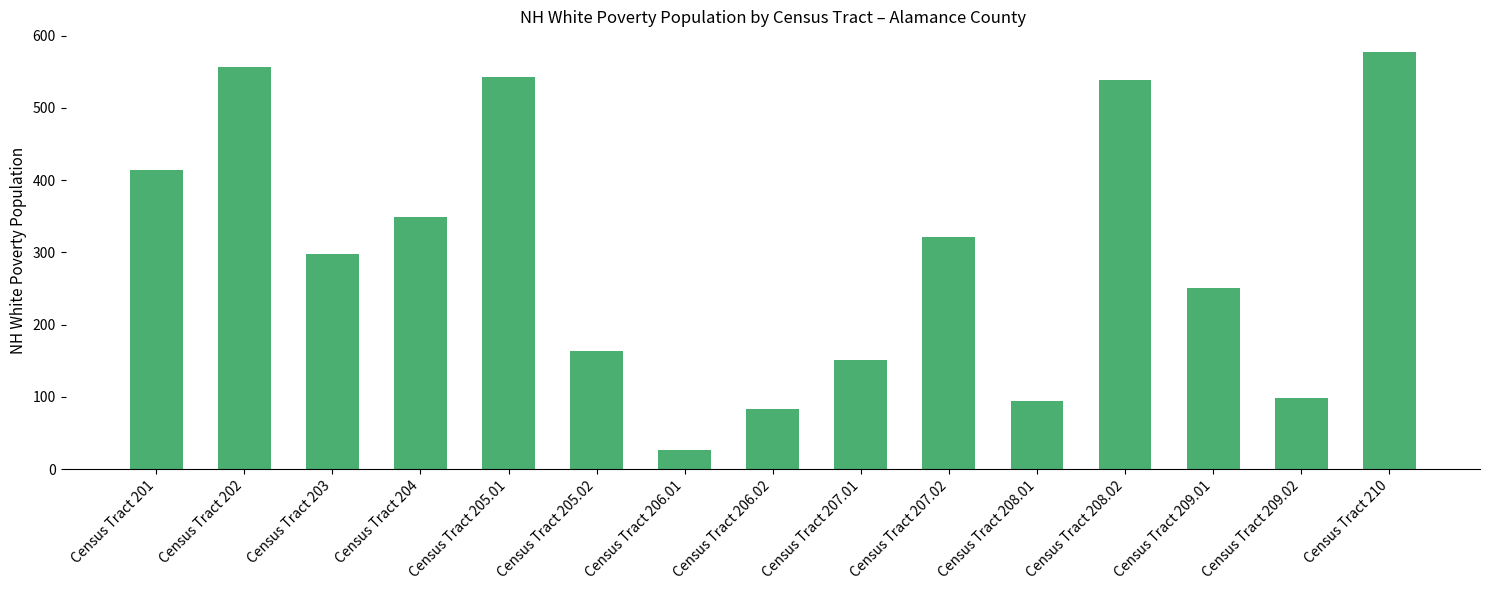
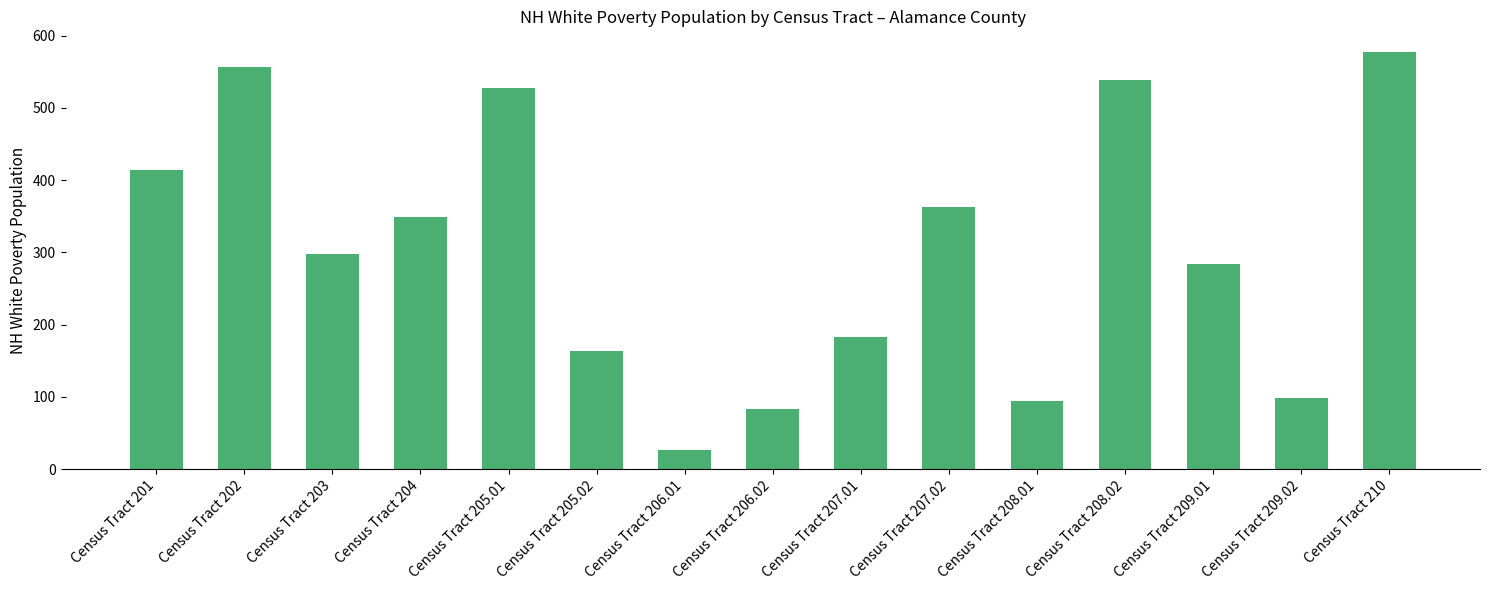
Census Tract 205.01: 540 -> 530
Census Tract 207.01: 150 -> 180
Census Tract 207.02: 320 -> 360
Census Tract 209.01: 250 -> 280
